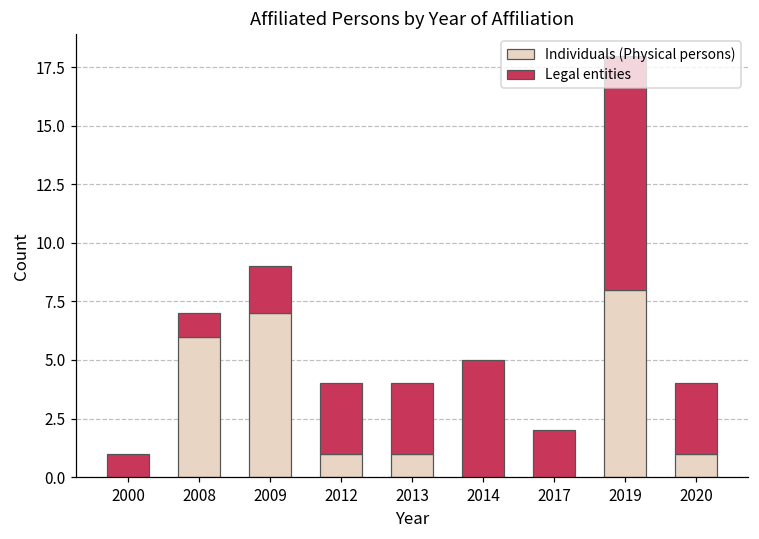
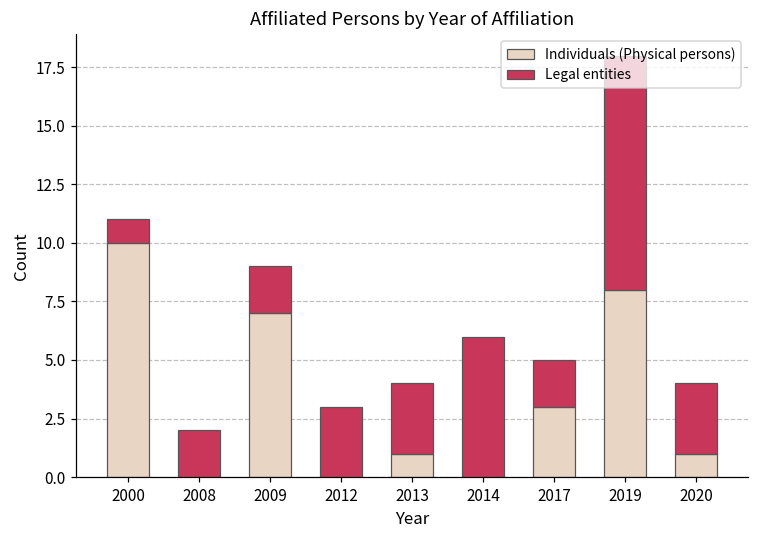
Individuals (Physical persons), 2000: 0 -> 10
Individuals (Physical persons), 2008: 6 -> 0
Legal entities, 2008: 1 -> 2
Individuals (Physical persons), 2012: 1 -> 0
Legal entities, 2014: 5 -> 6
Individuals (Physical persons), 2017: 0 -> 3
